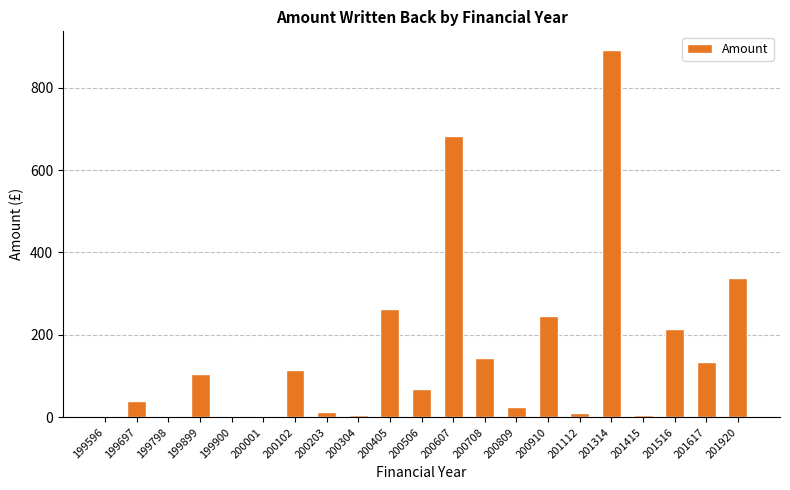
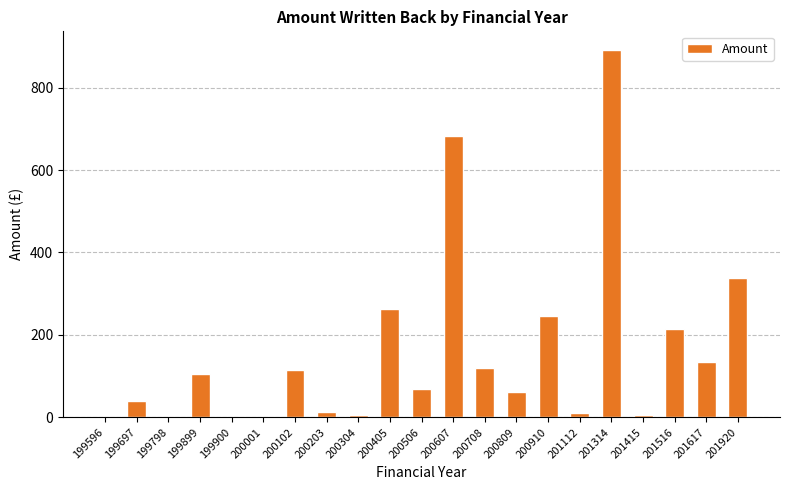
200708: 140 -> 120
200809: 20 -> 60
